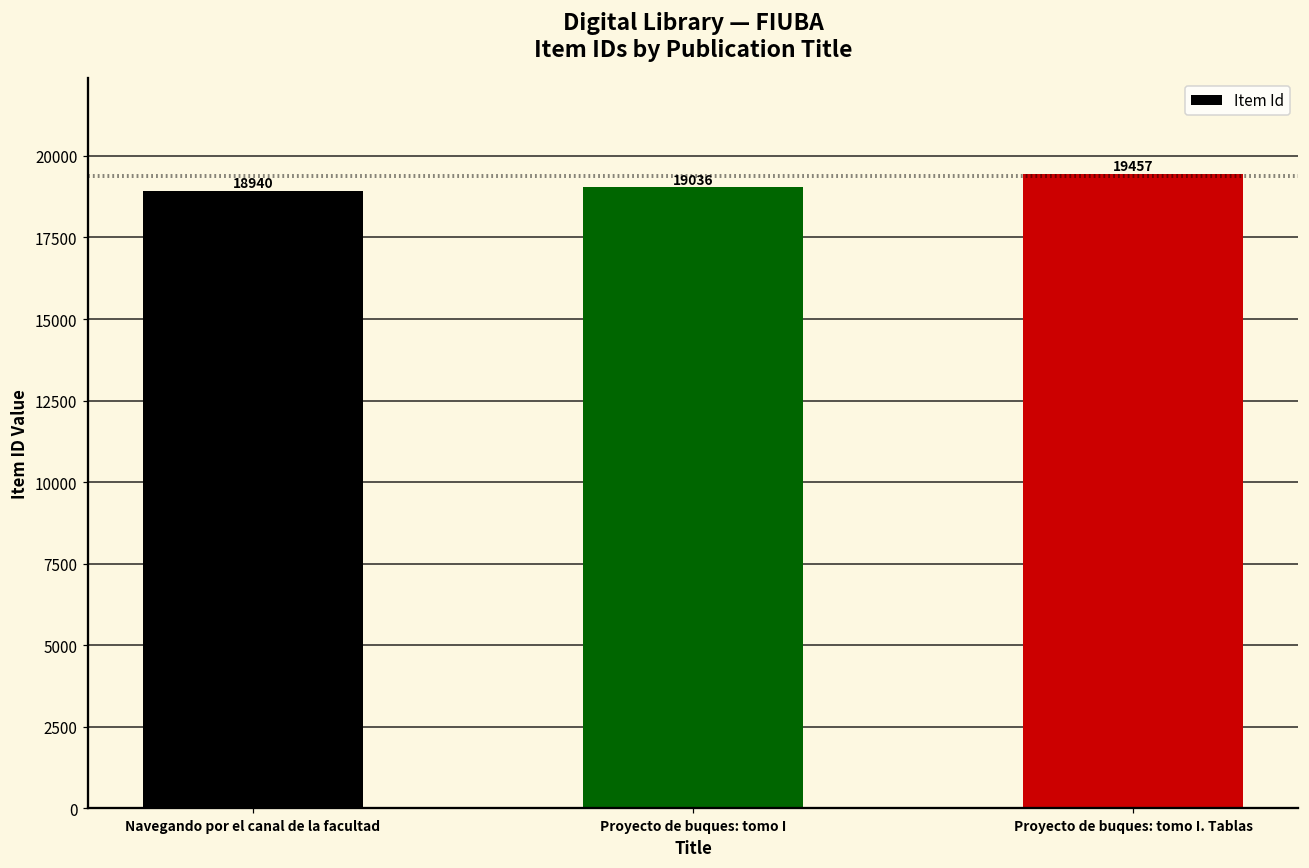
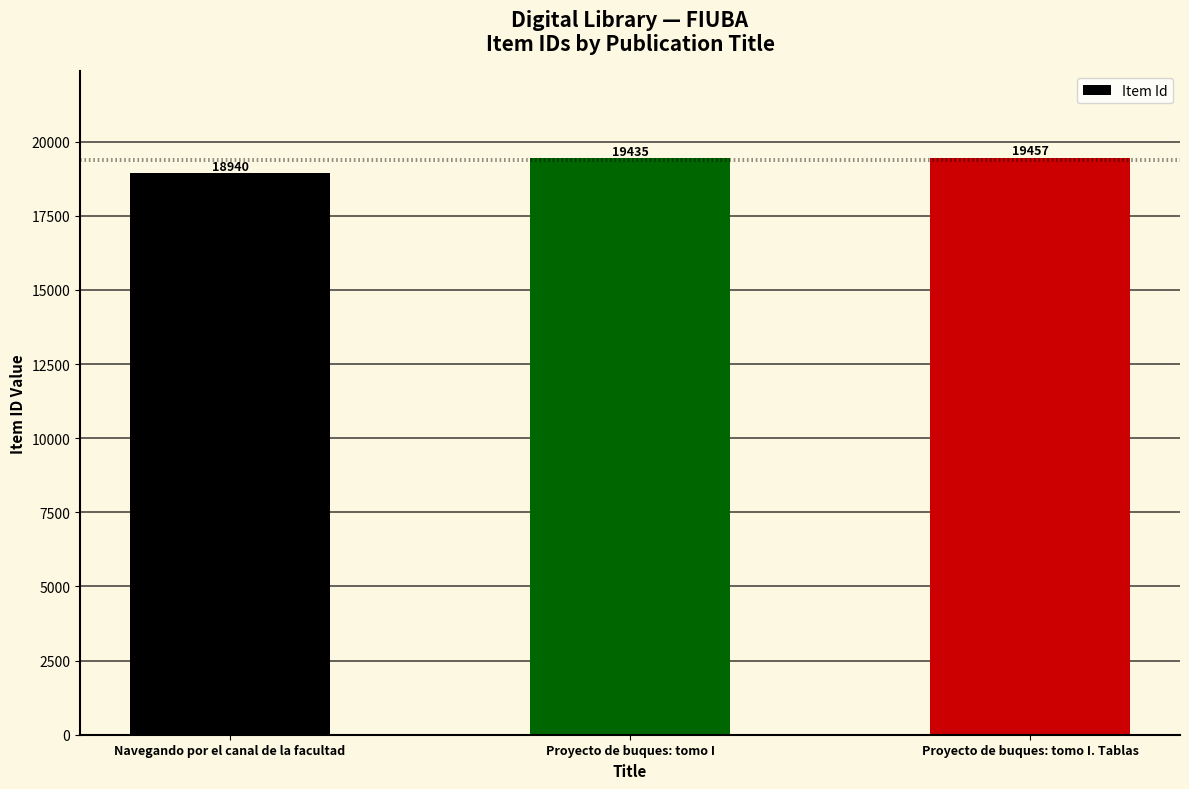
Proyecto de buques: tomo I: 19036 -> 19435
